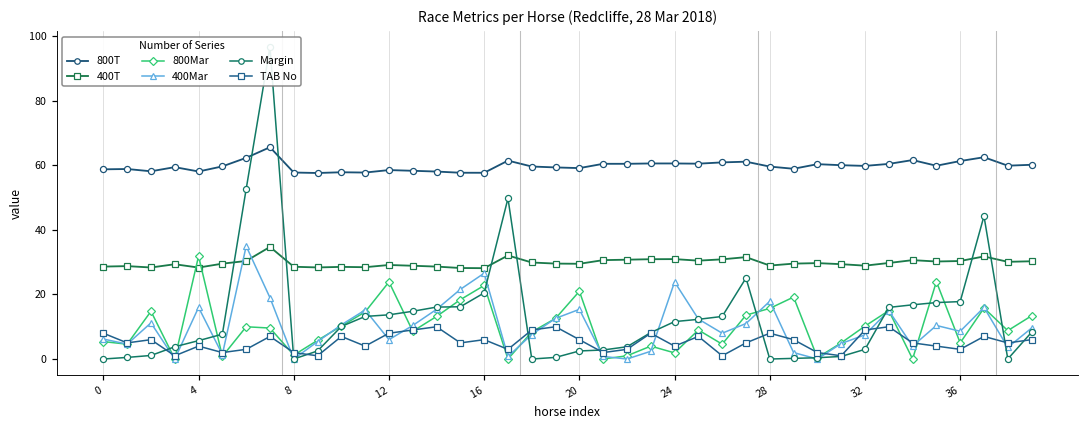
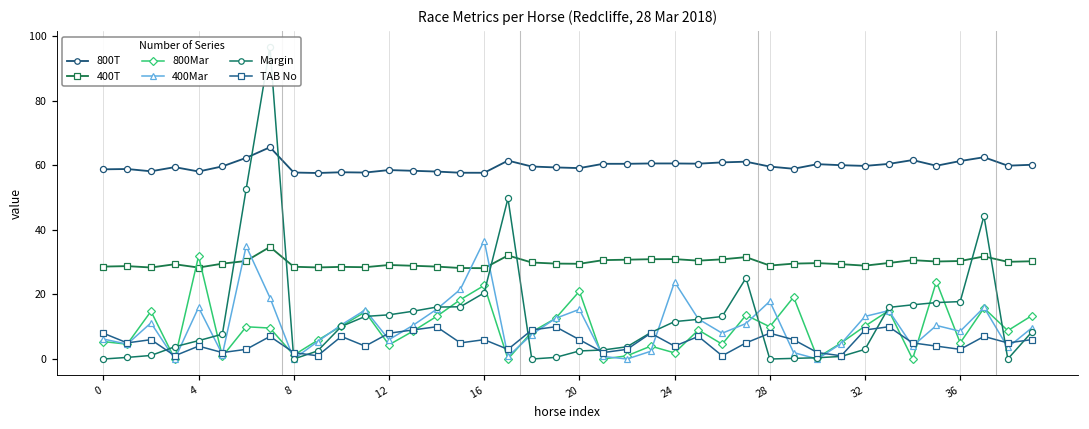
800Mar, 12: 24 -> 4
400Mar, 16: 27 -> 37
800Mar, 28: 16 -> 10
400Mar, 32: 8 -> 13
